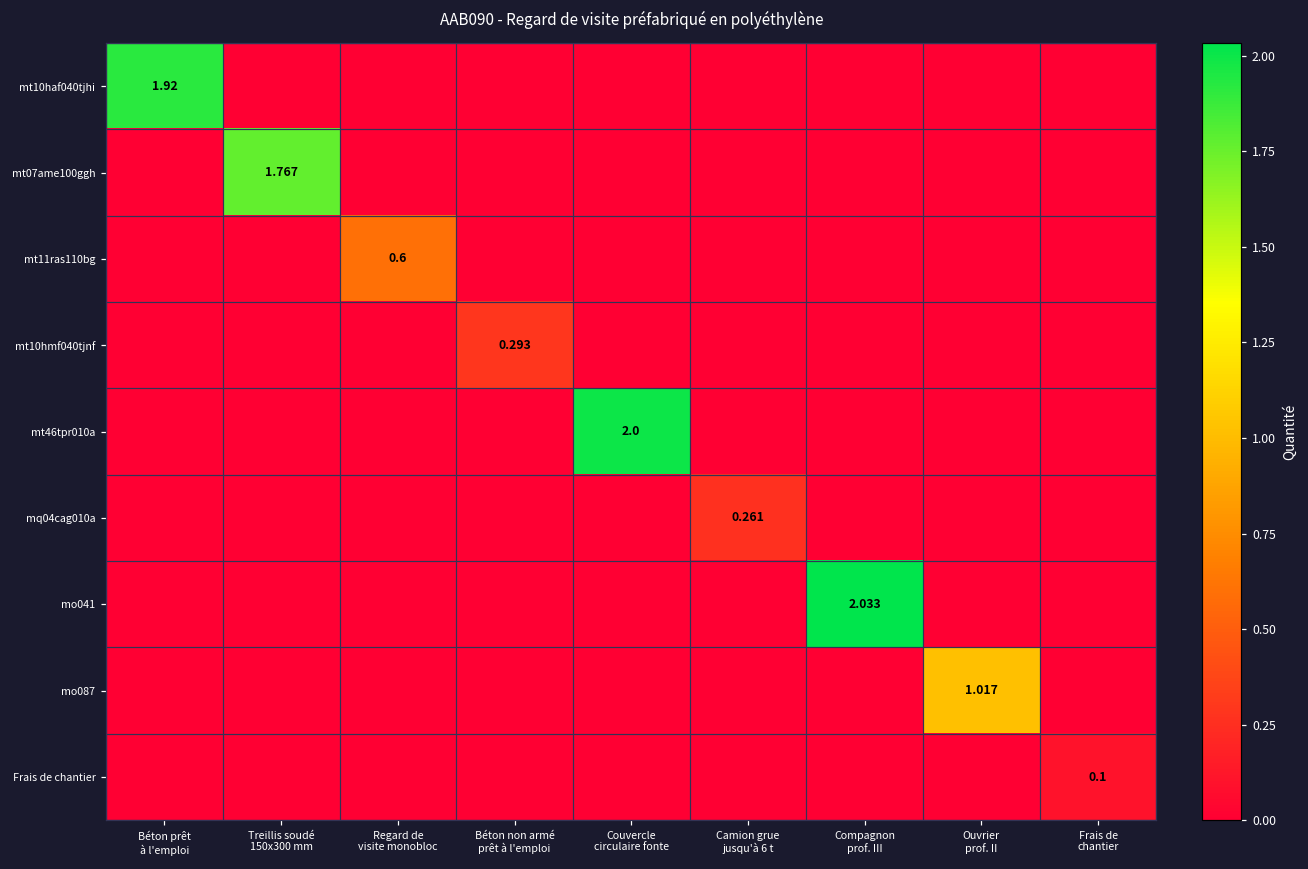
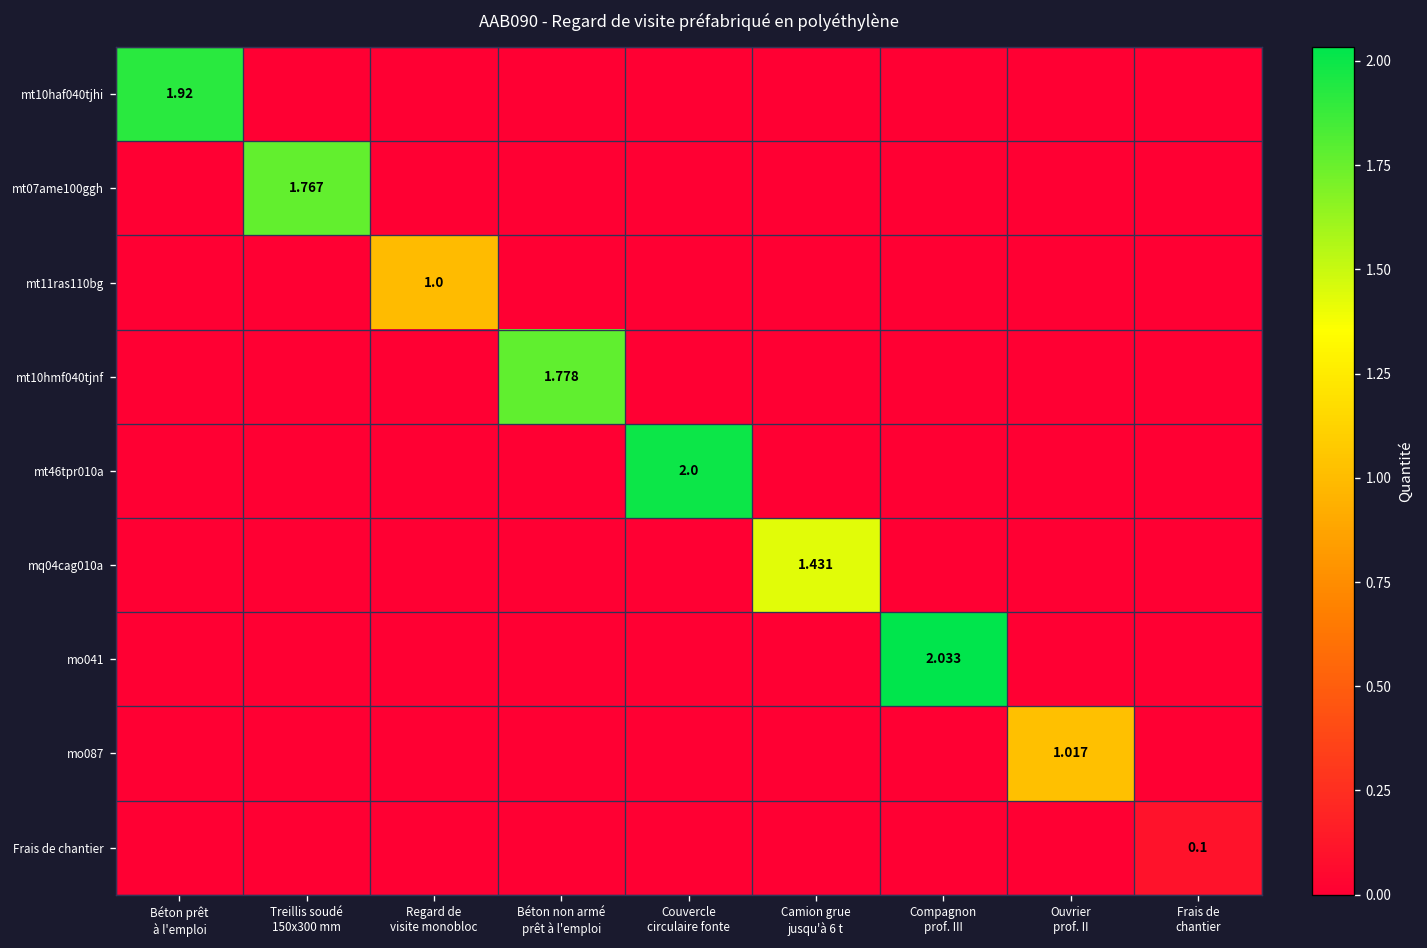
mt11ras110bg, Regard de visite monobloc: 0.6 -> 1.0
mt10hmf040tjnf, Béton non armé prêt à l'emploi: 0.293 -> 1.778
mq04cag010a, Camion grue jusqu'à 6 t: 0.261 -> 1.431
